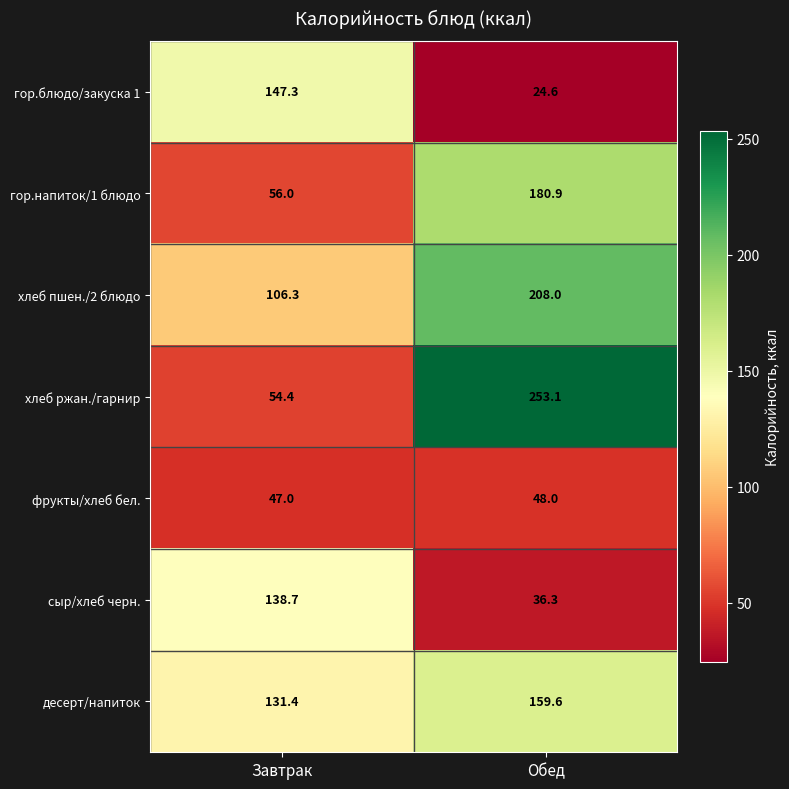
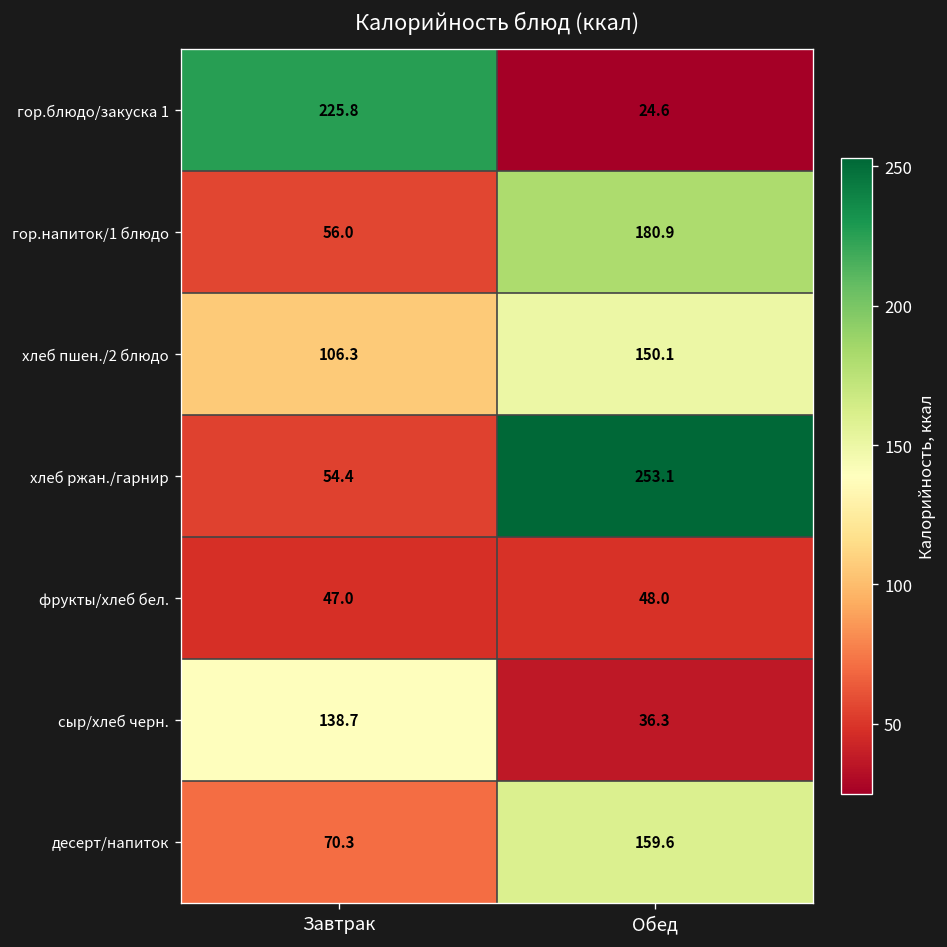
гор.блюдо/закуска 1, Завтрак: 147.3 -> 225.8
хлеб пшен./2 блюдо, Обед: 208.0 -> 150.1
десерт/напиток, Завтрак: 131.4 -> 70.3
